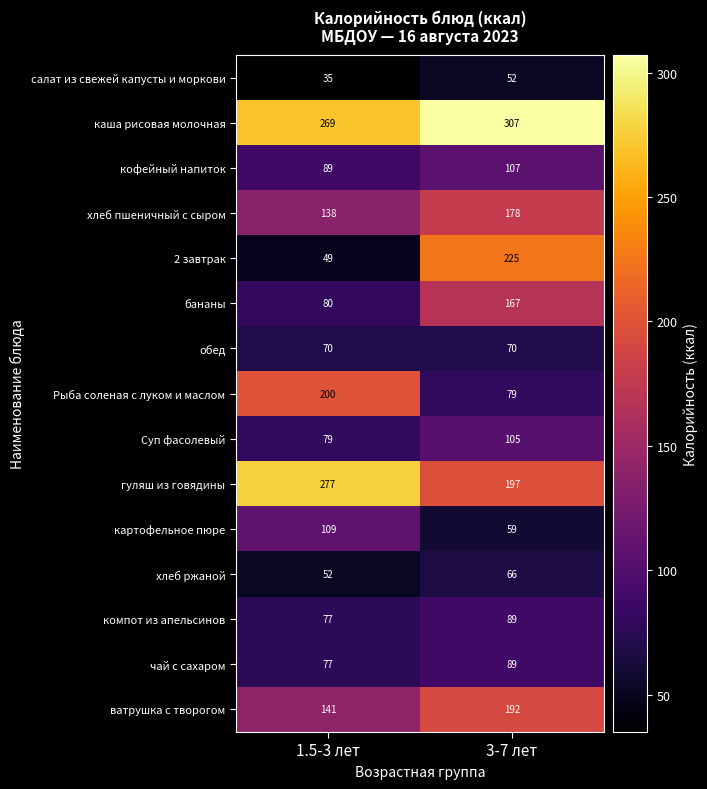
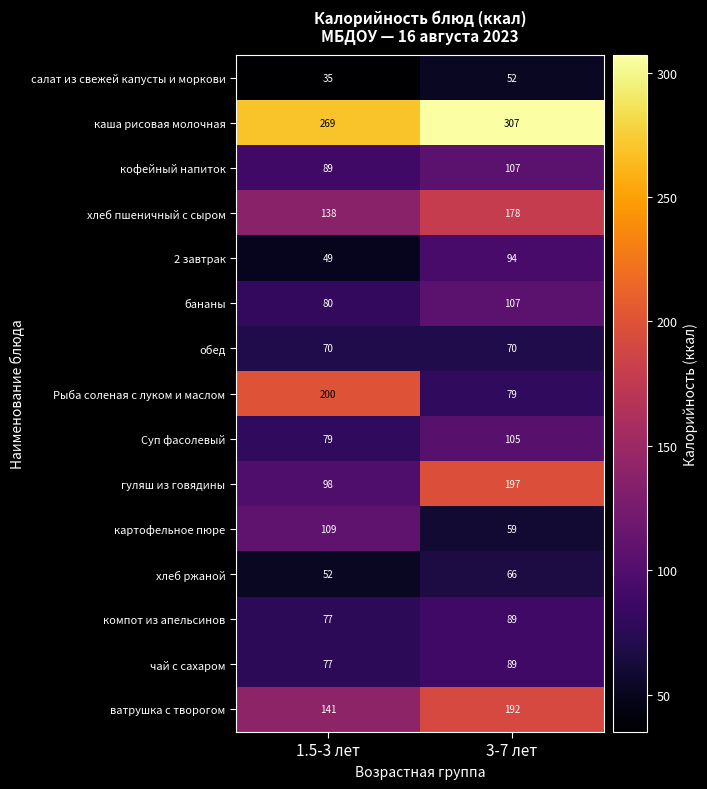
2 завтрак, 3-7 лет: 225 -> 94
бананы, 3-7 лет: 167 -> 107
гуляш из говядины, 1.5-3 лет: 277 -> 98
